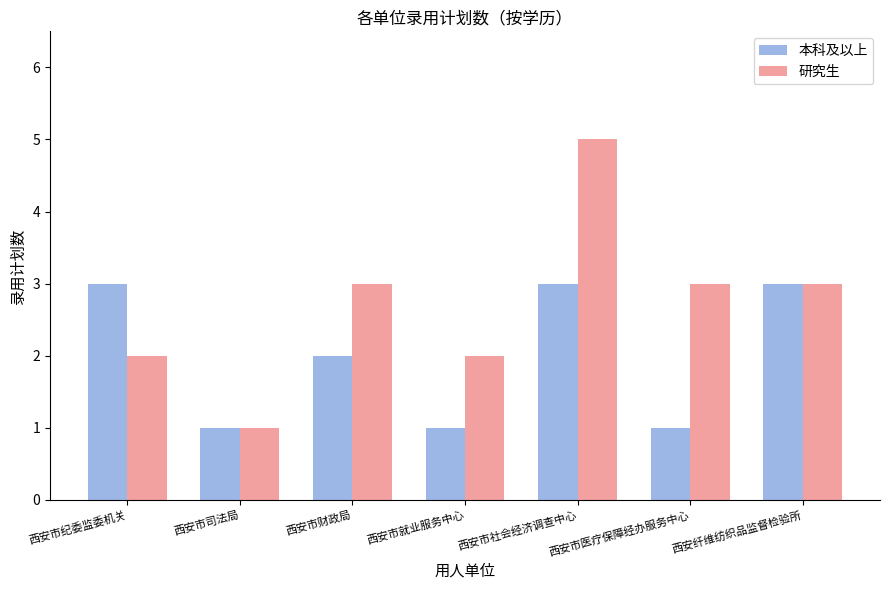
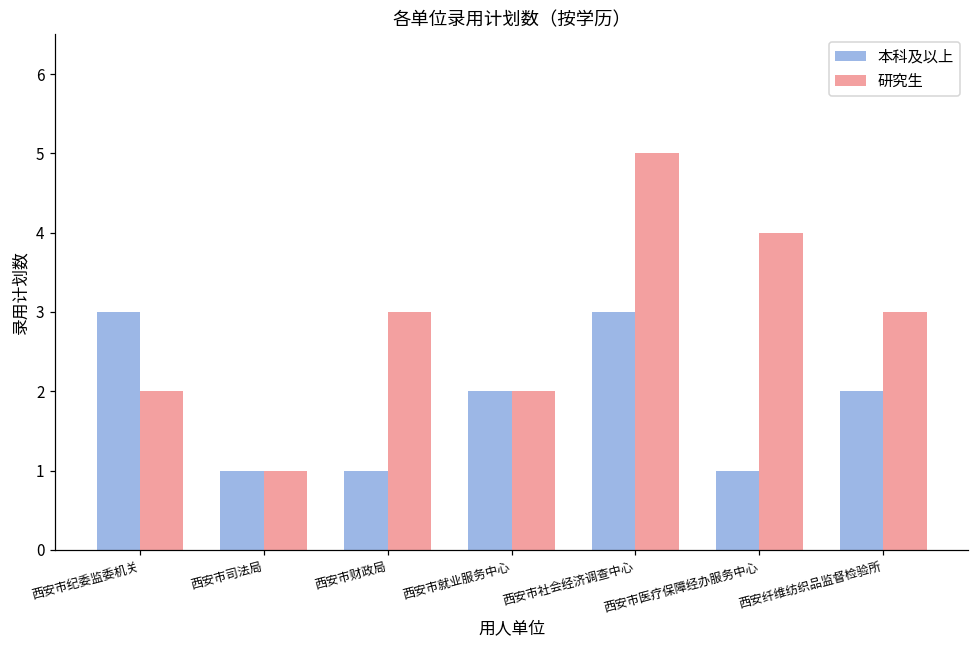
本科及以上, 西安市财政局: 2 -> 1
本科及以上, 西安市就业服务中心: 1 -> 2
研究生, 西安市医疗保障经办服务中心: 3 -> 4
本科及以上, 西安纤维纺织品监督检验所: 3 -> 2
